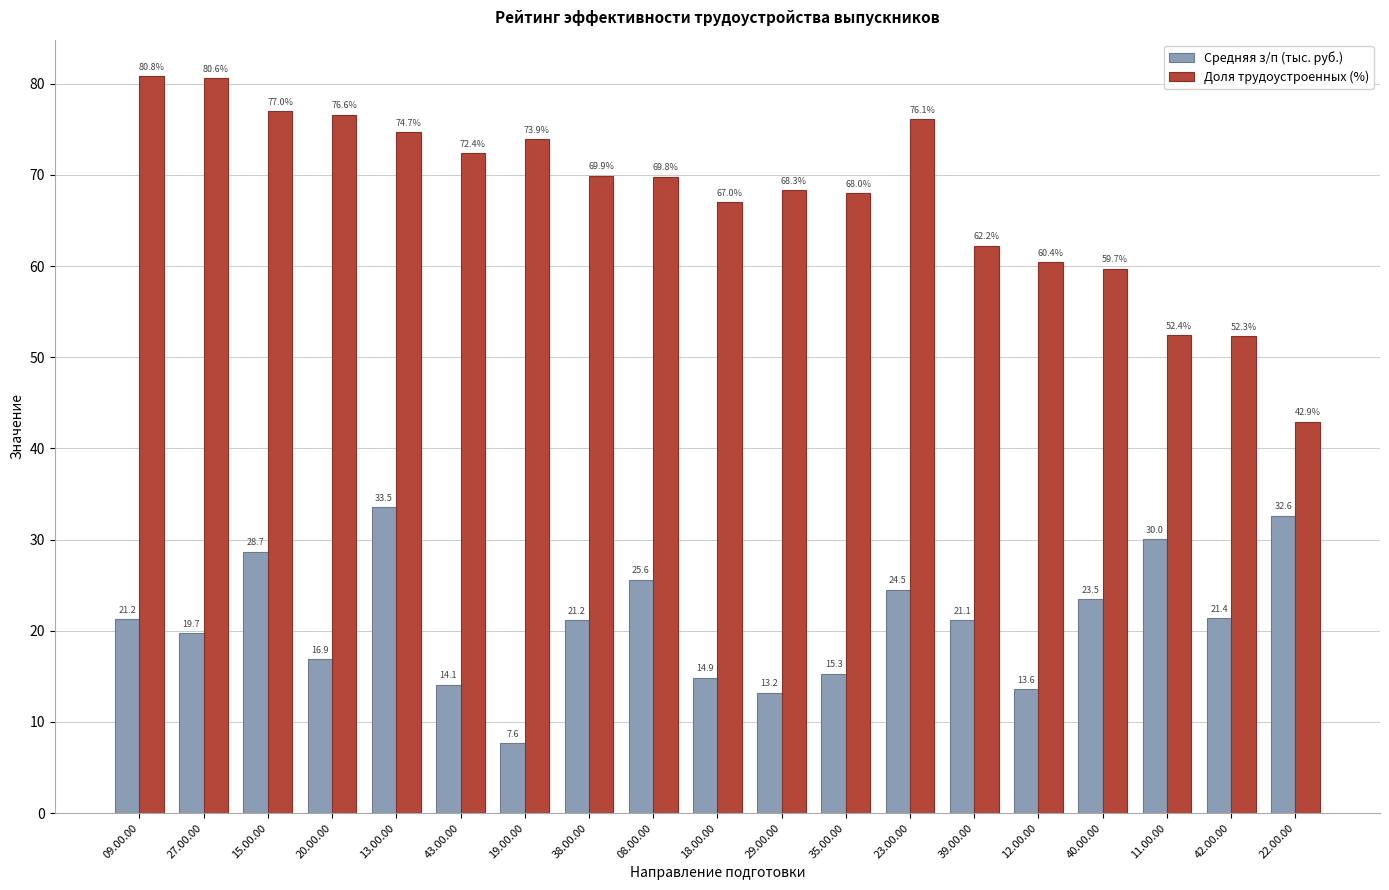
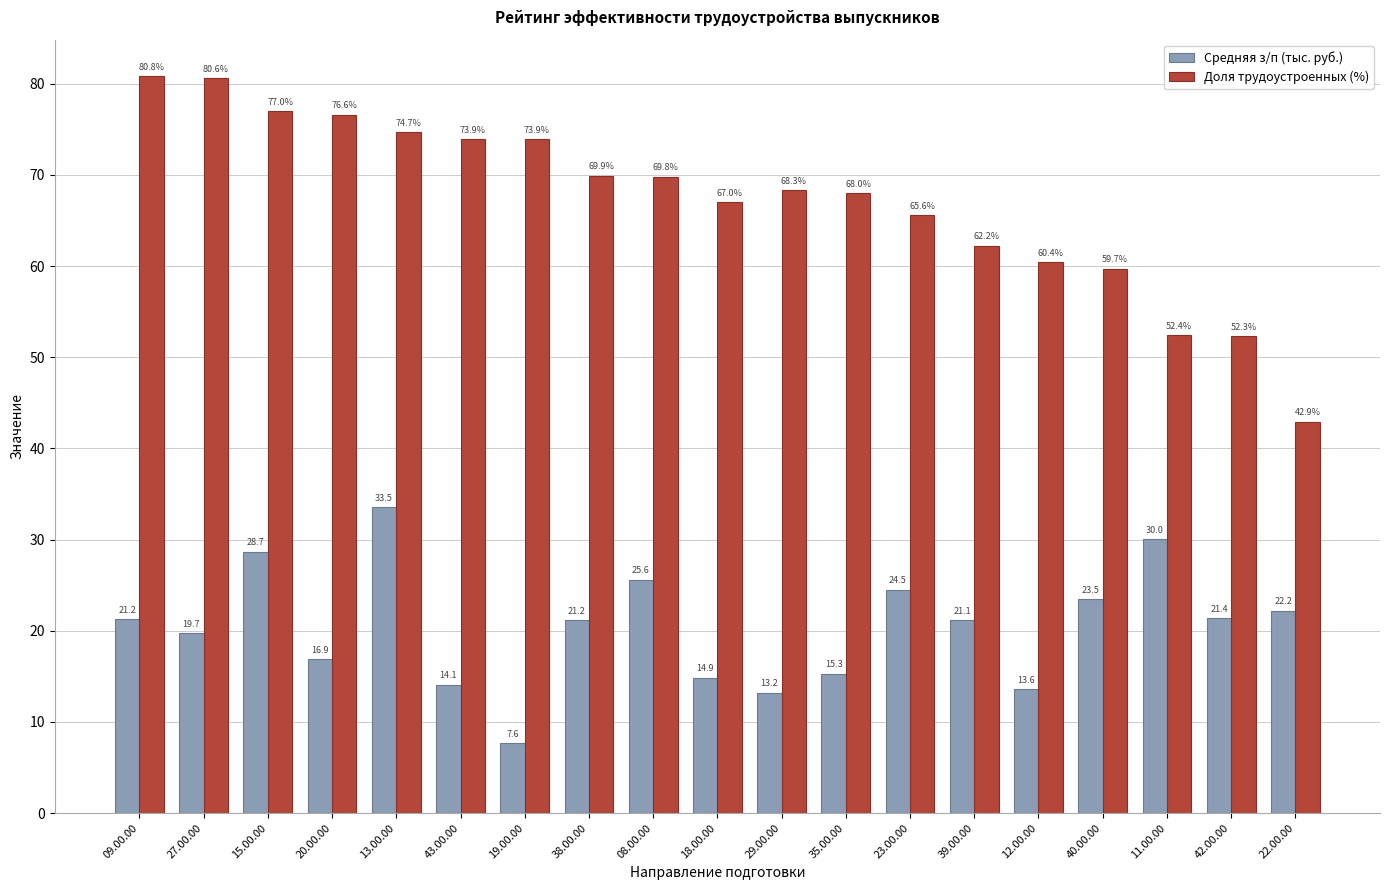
Доля трудоустроенных (%), 43.00.00: 72.4% -> 73.9%
Доля трудоустроенных (%), 23.00.00: 76.1% -> 65.6%
Средняя з/п (тыс. руб.), 22.00.00: 32.6 -> 22.2
